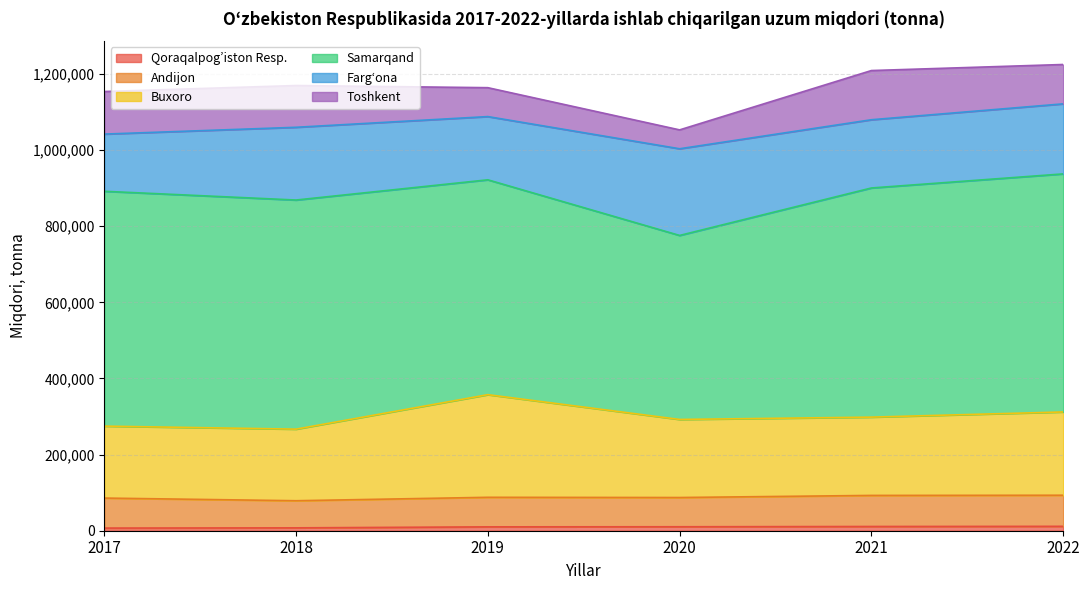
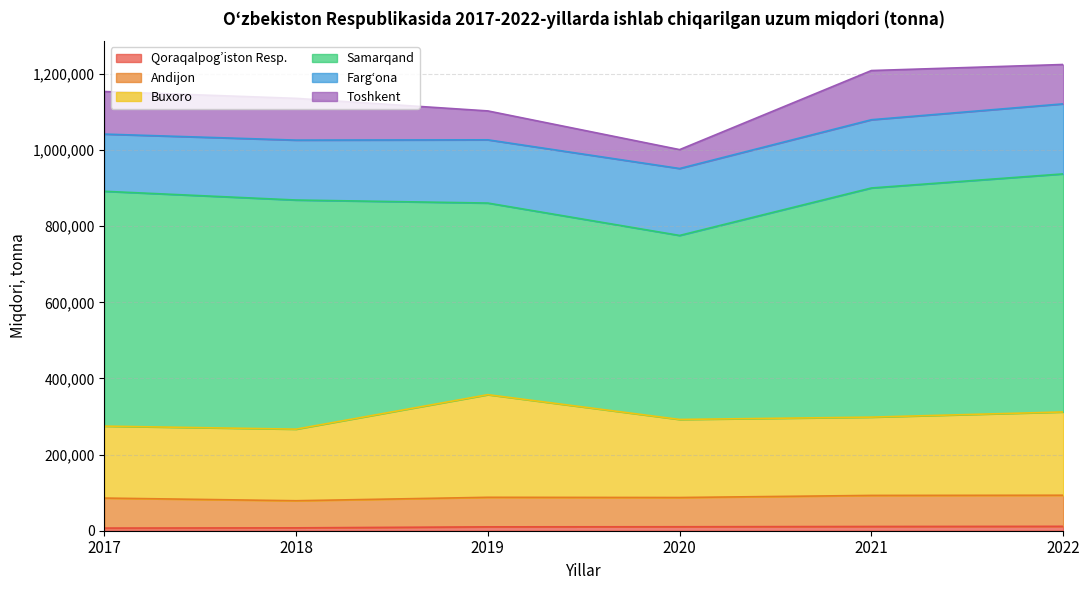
Farg‘ona, 2018: 190,000 -> 160,000
Samarqand, 2019: 560,000 -> 500,000
Farg‘ona, 2020: 230,000 -> 180,000
